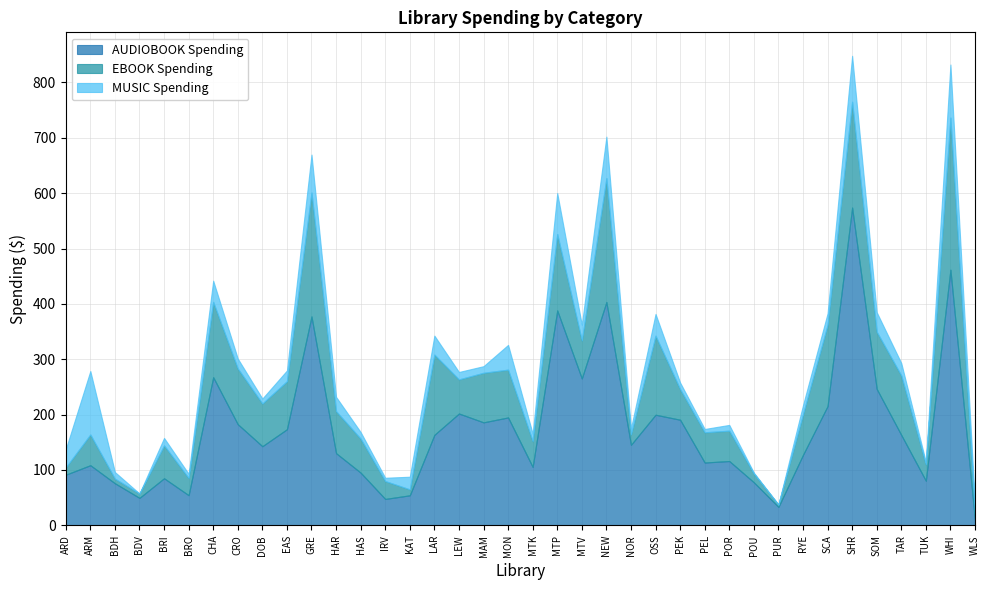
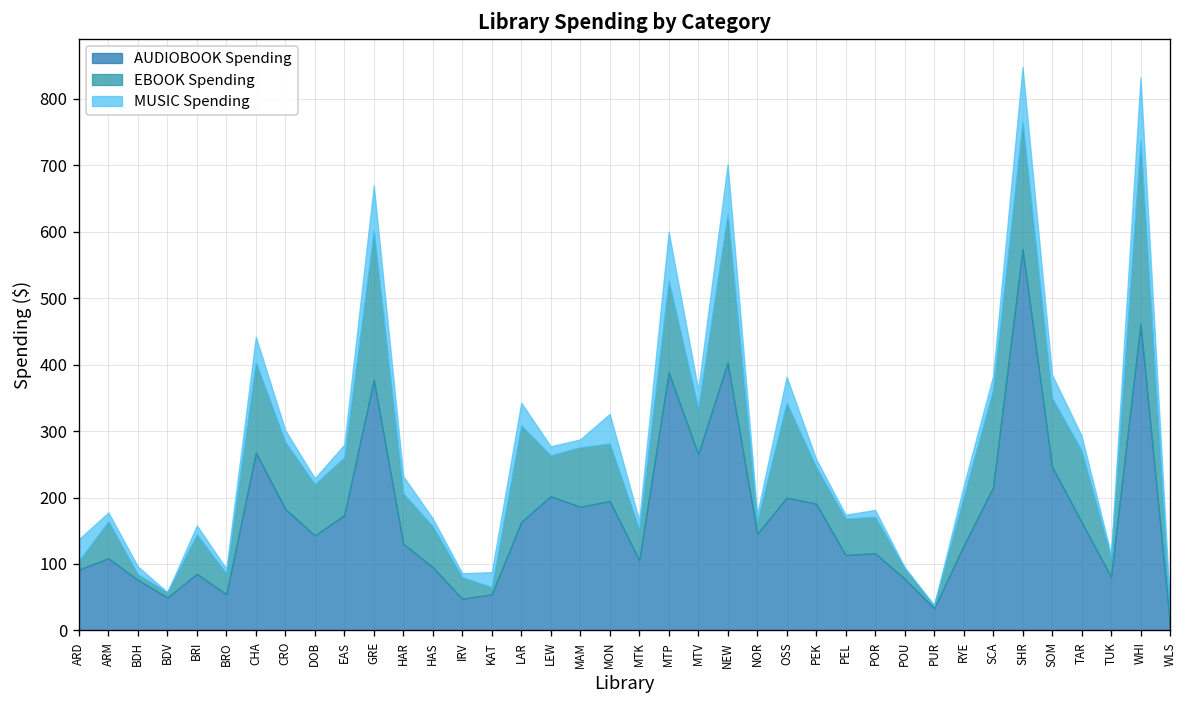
MUSIC Spending, ARM: 110 -> 10
